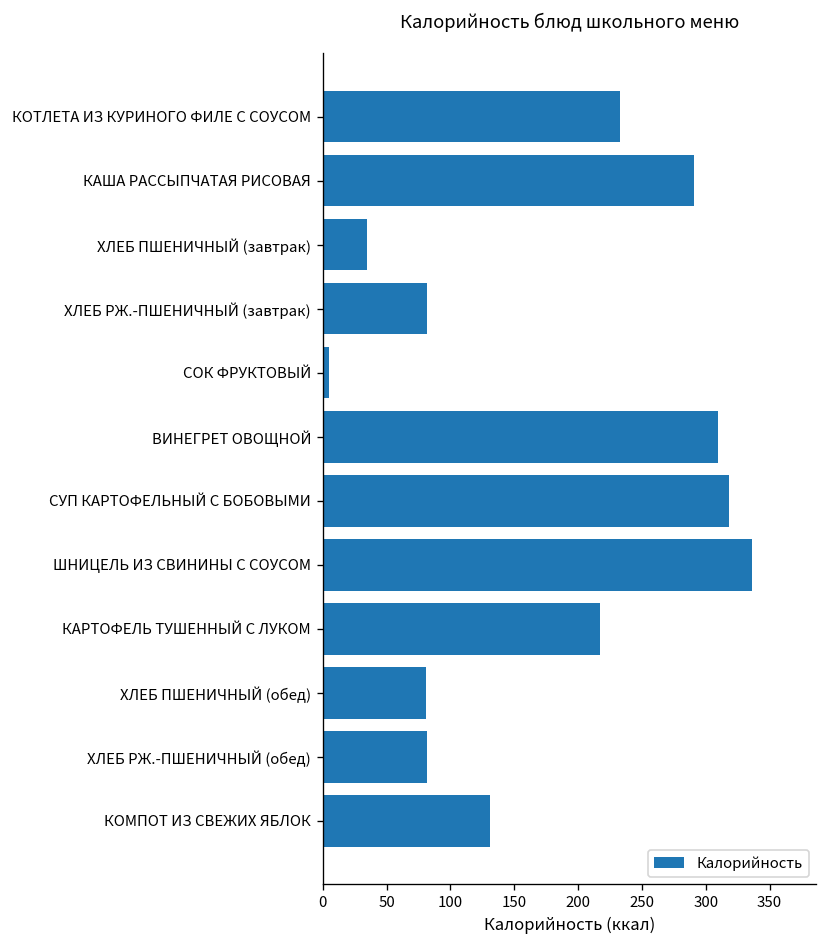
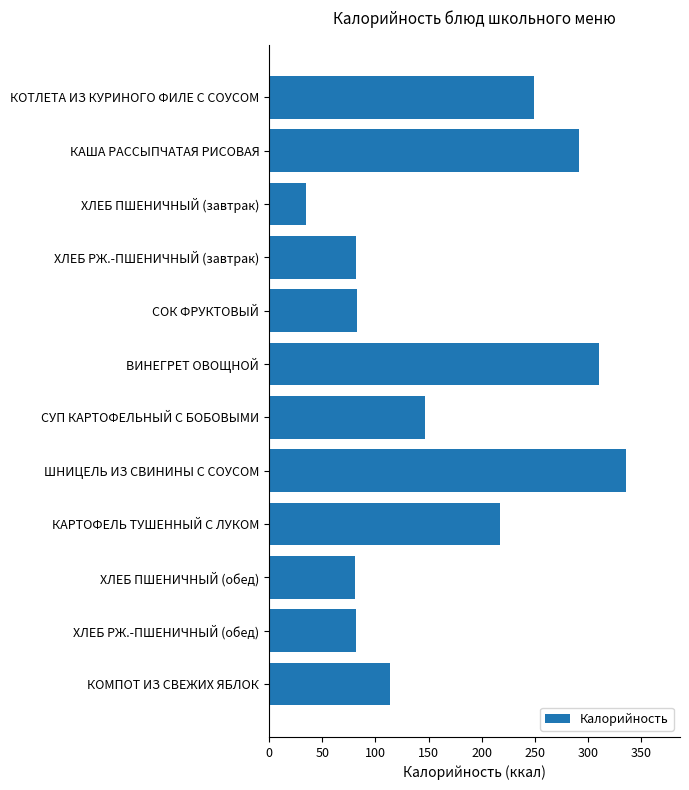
КОТЛЕТА ИЗ КУРИНОГО ФИЛЕ С СОУСОМ: 233 -> 249
СОК ФРУКТОВЫЙ: 5 -> 83
СУП КАРТОФЕЛЬНЫЙ С БОБОВЫМИ: 318 -> 147
КОМПОТ ИЗ СВЕЖИХ ЯБЛОК: 131 -> 114
